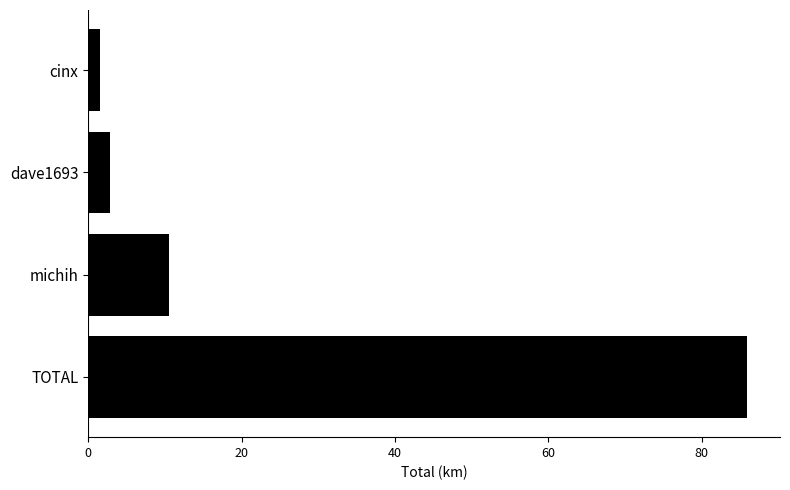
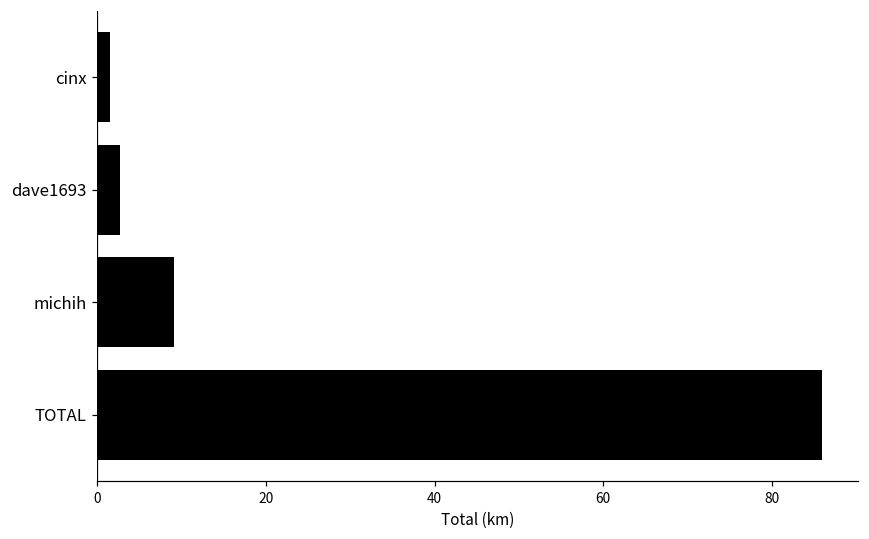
michih: 10 -> 9
